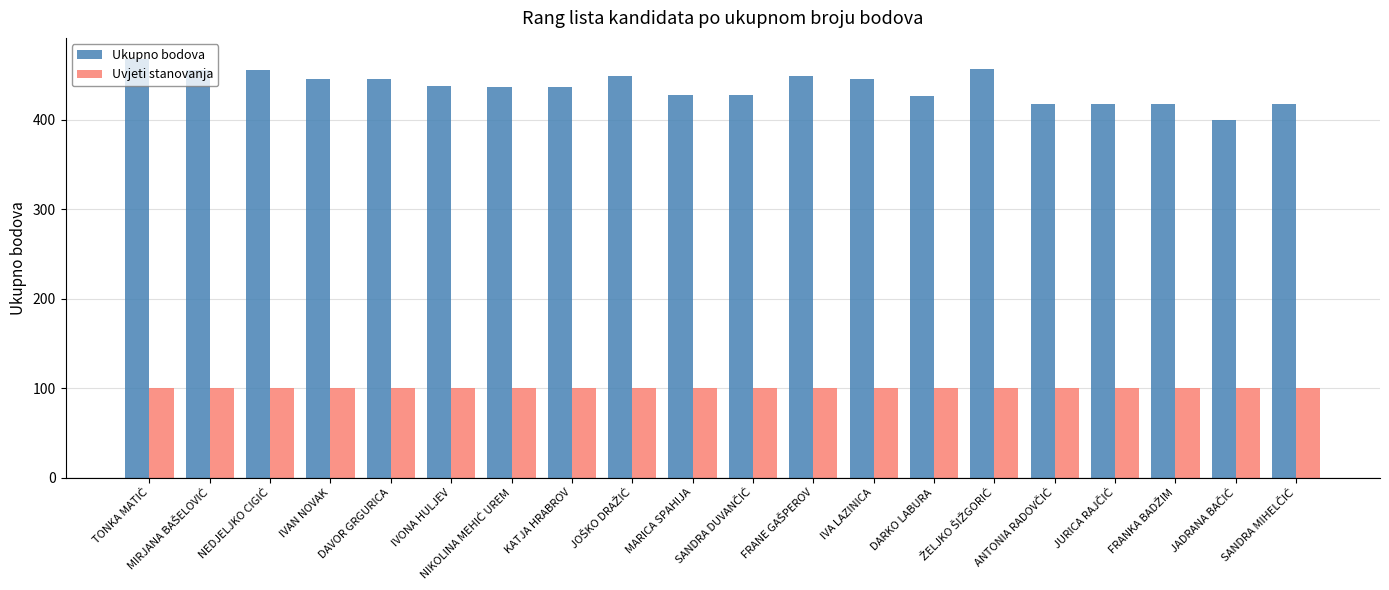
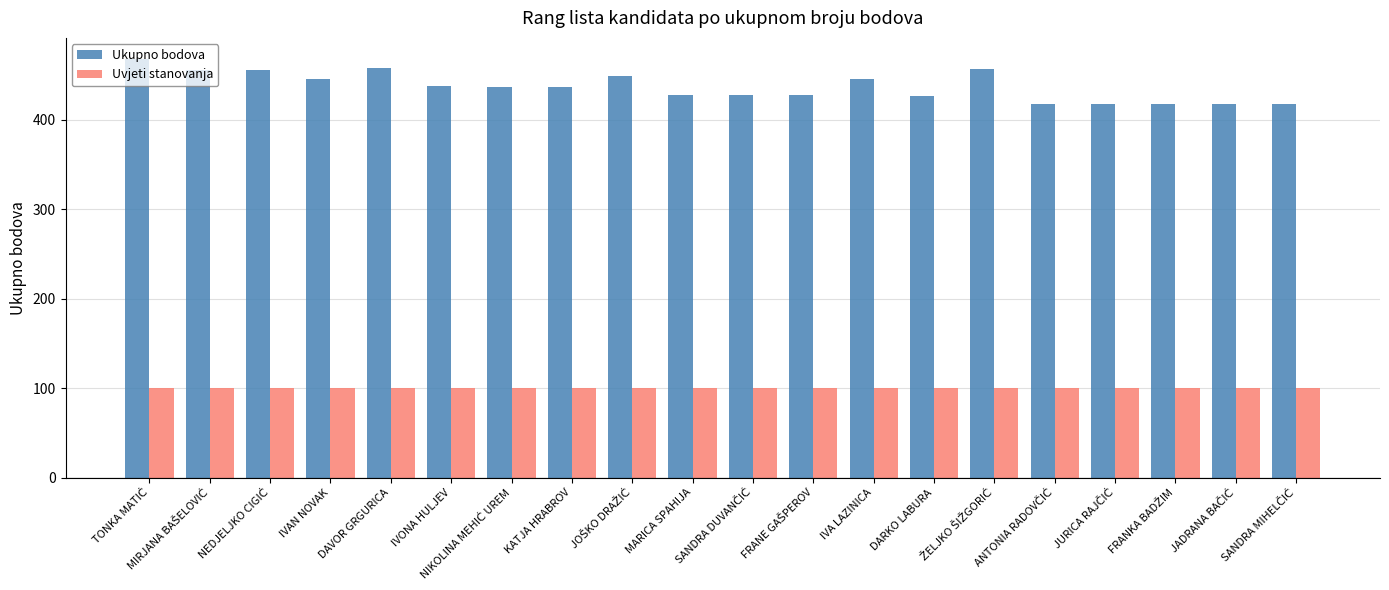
Ukupno bodova, DAVOR GRGURICA: 450 -> 460
Ukupno bodova, FRANE GAŠPEROV: 450 -> 430
Ukupno bodova, JADRANA BAČIĆ: 400 -> 420
